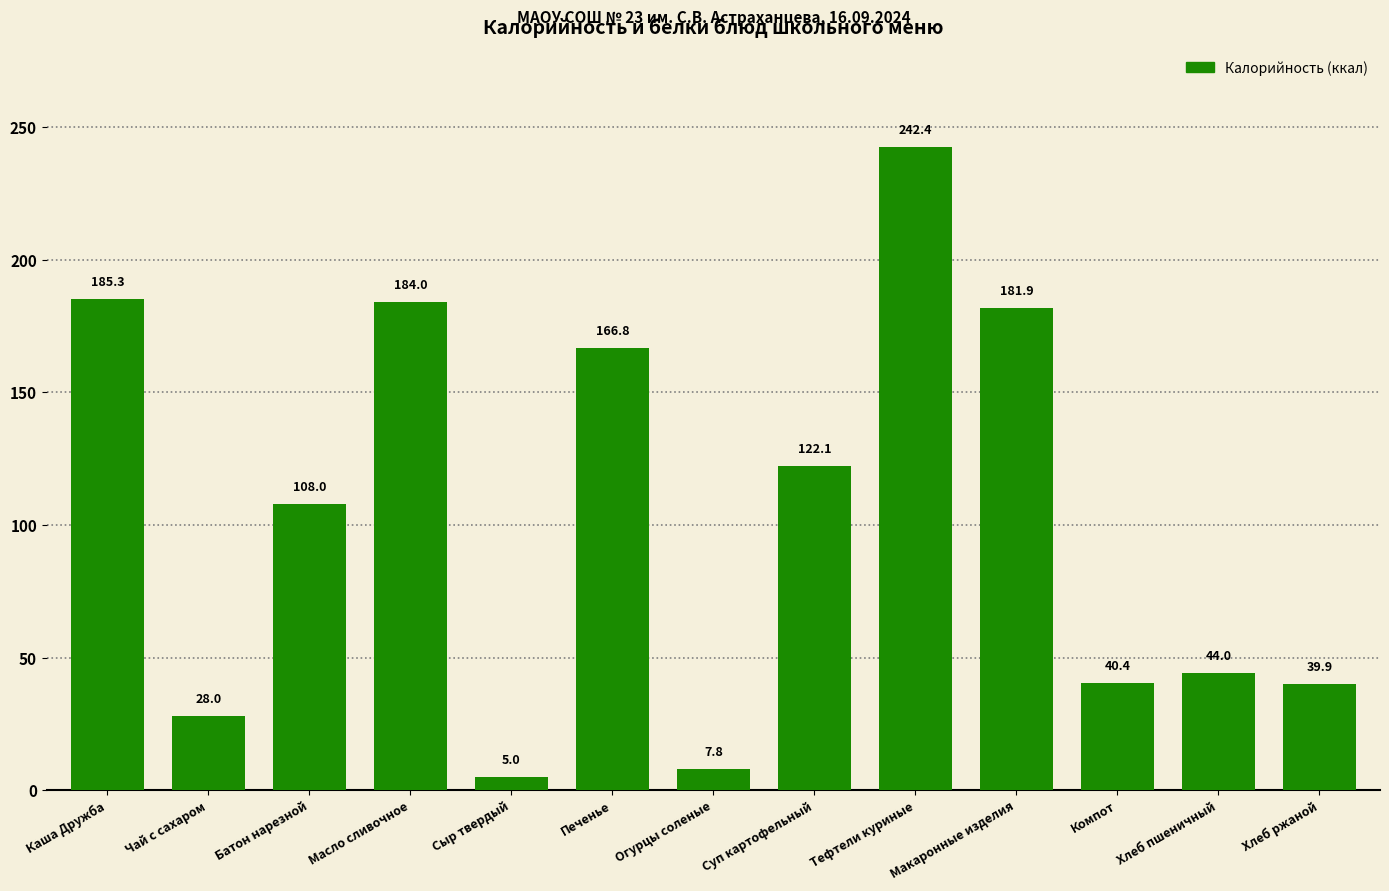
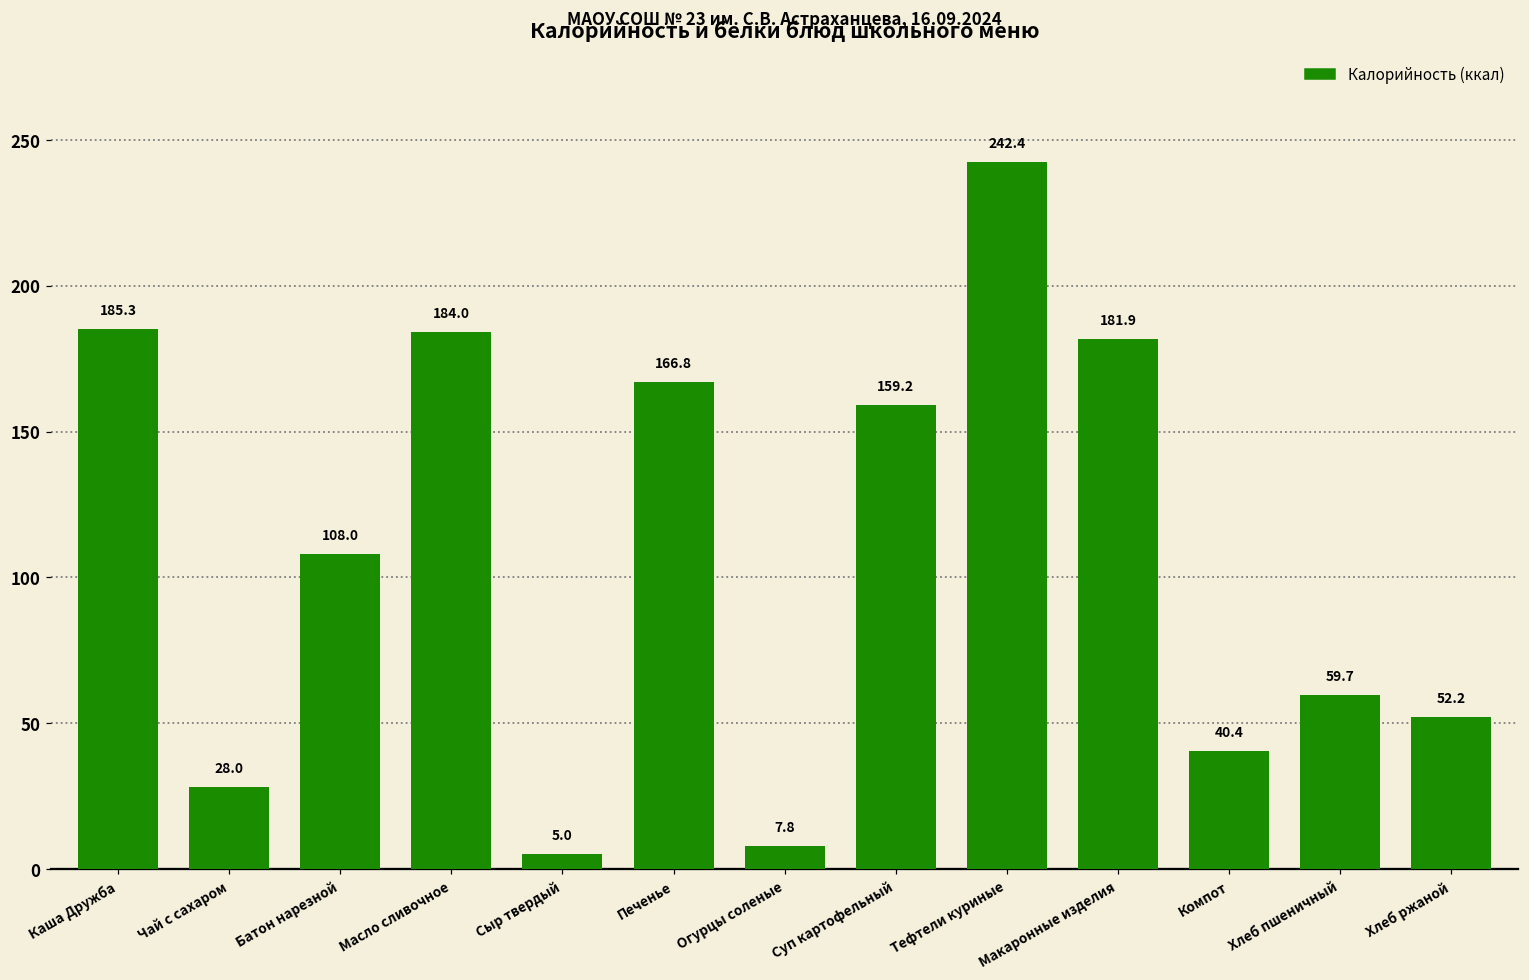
Суп картофельный: 122.1 -> 159.2
Хлеб пшеничный: 44.0 -> 59.7
Хлеб ржаной: 39.9 -> 52.2
